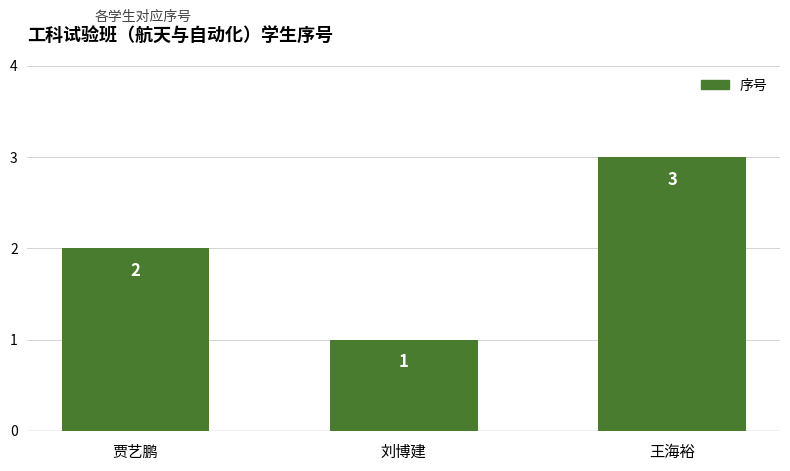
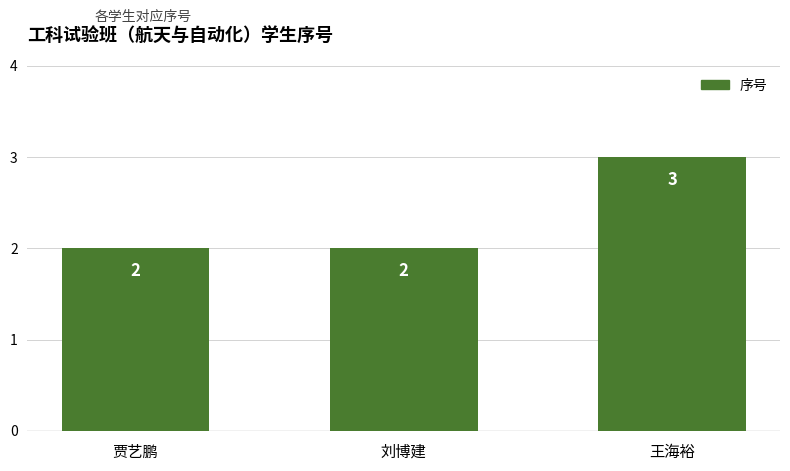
刘博建: 1 -> 2
